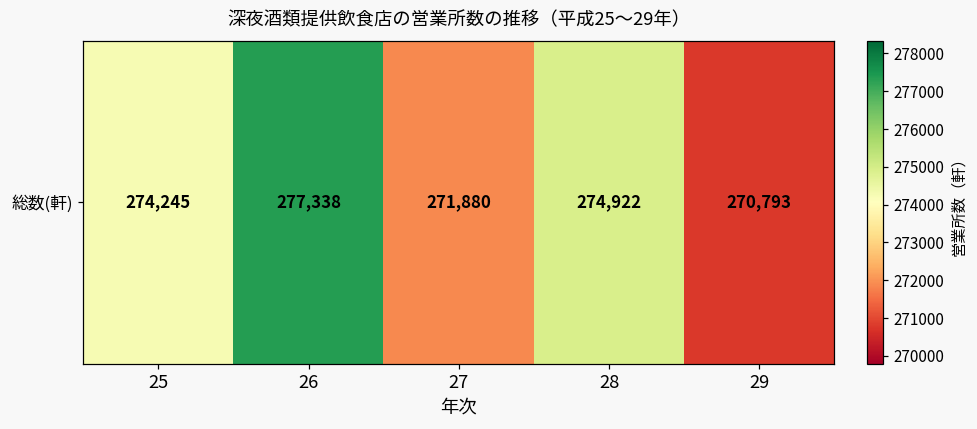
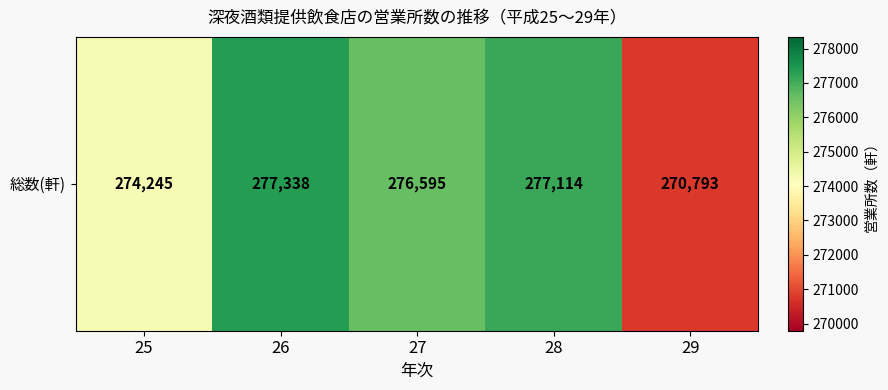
総数(軒), 27: 271,880 -> 276,595
総数(軒), 28: 274,922 -> 277,114
